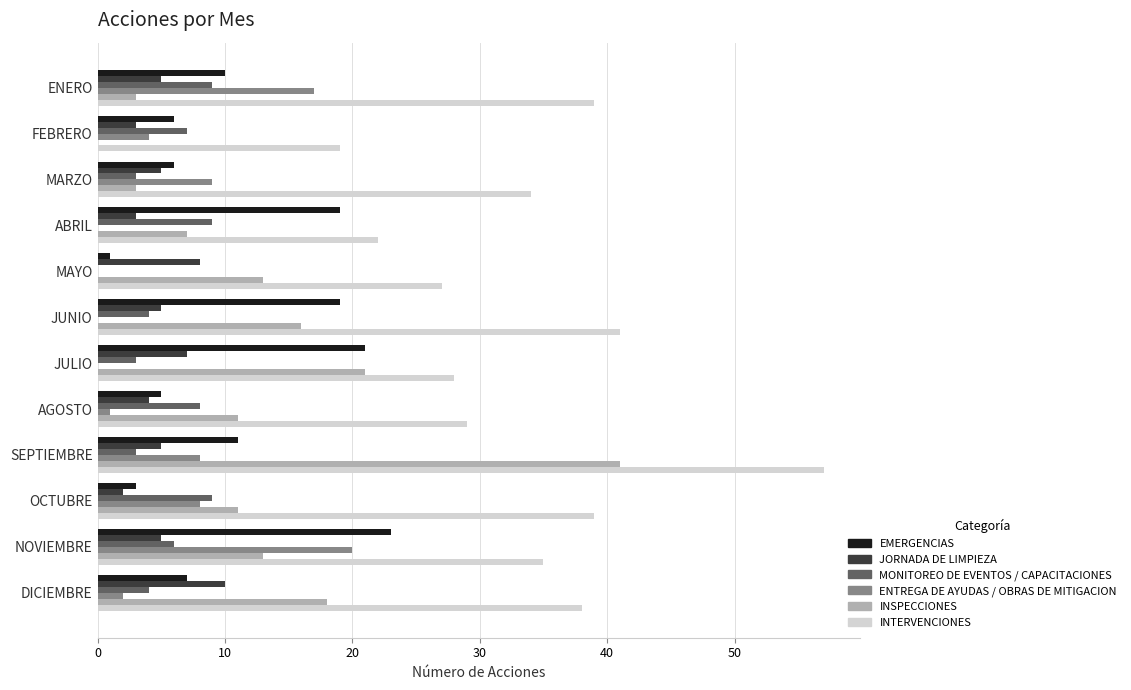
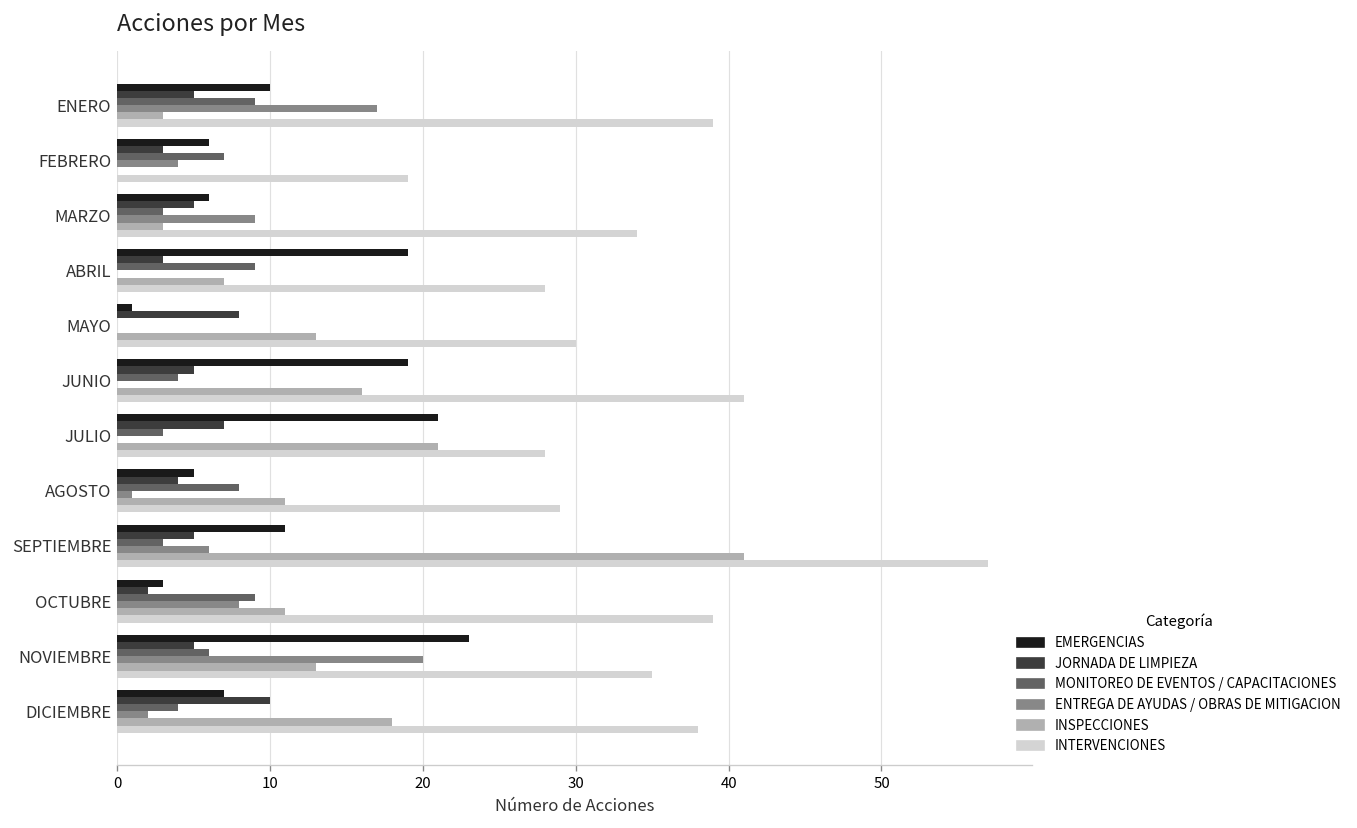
INTERVENCIONES, ABRIL: 22 -> 28
INTERVENCIONES, MAYO: 27 -> 30
ENTREGA DE AYUDAS / OBRAS DE MITIGACION, SEPTIEMBRE: 8 -> 6
